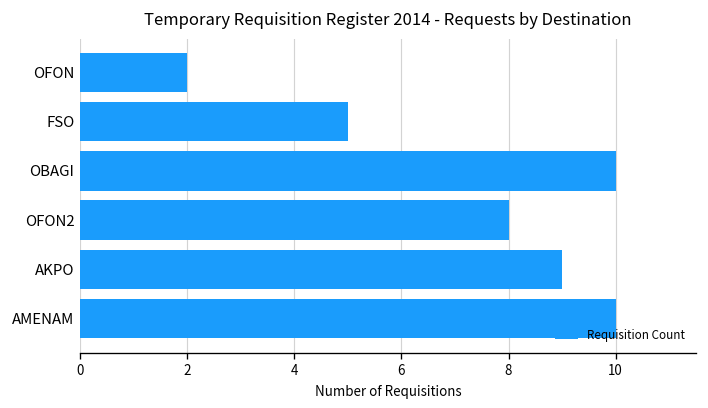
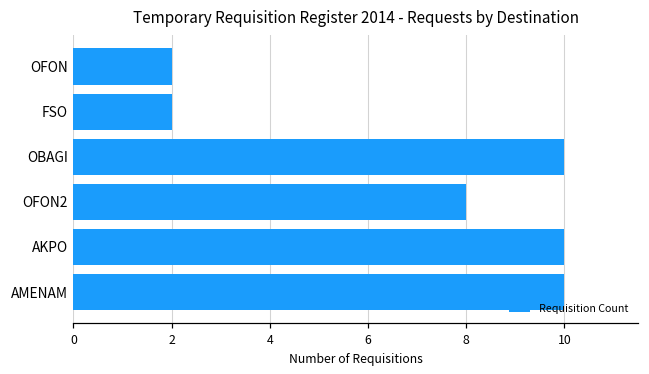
FSO: 5 -> 2
AKPO: 9 -> 10
